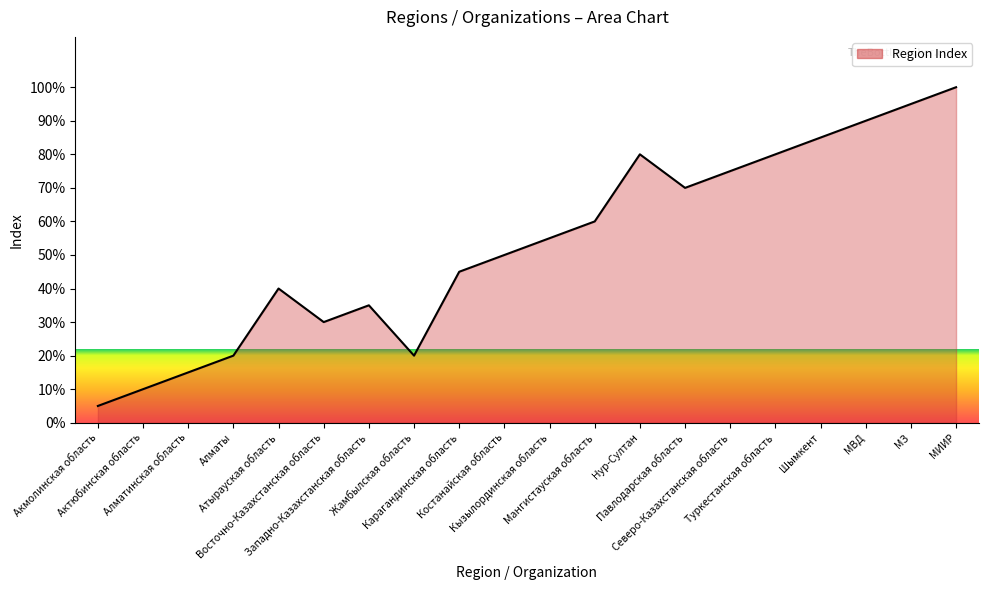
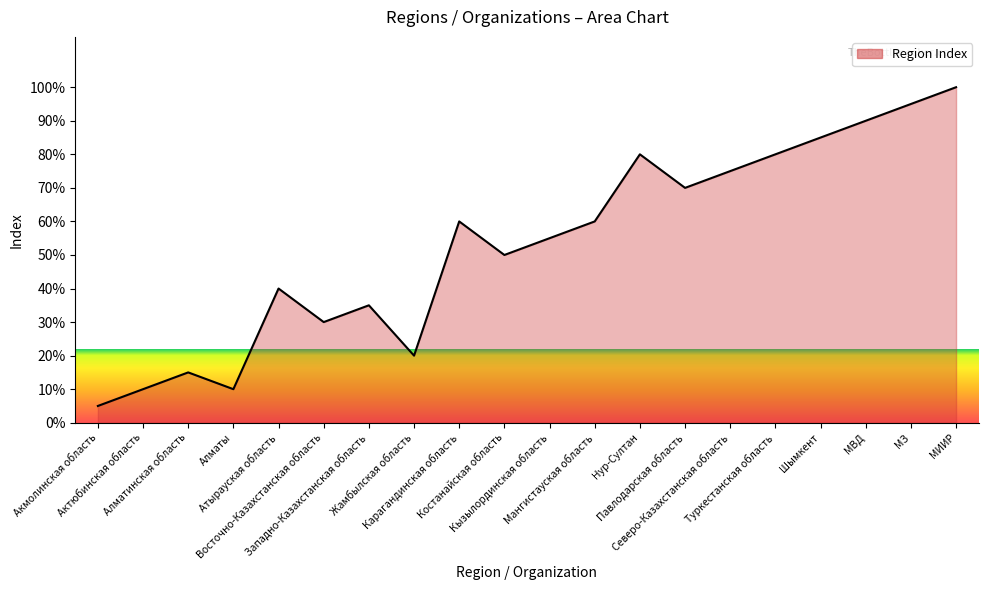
Алматы: 20% -> 10%
Карагандинская область: 45% -> 60%
